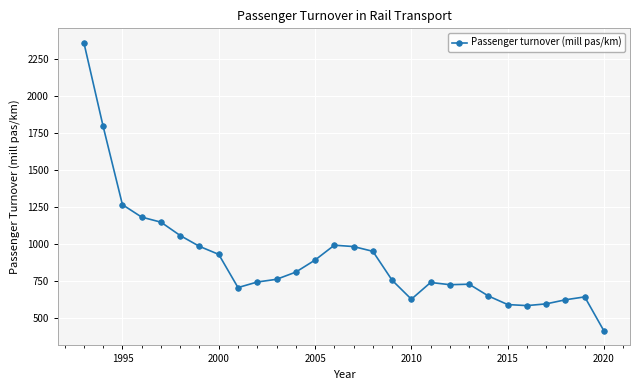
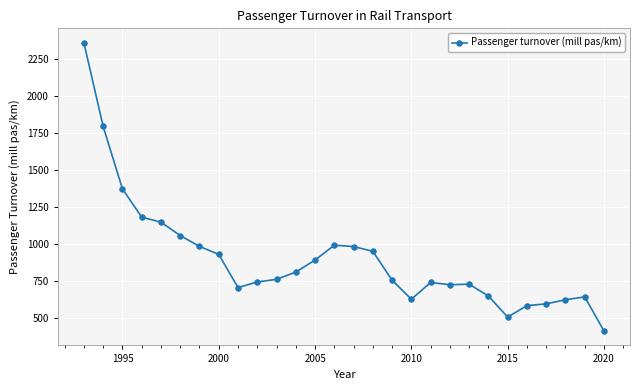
1995: 1270 -> 1370
2015: 590 -> 510
